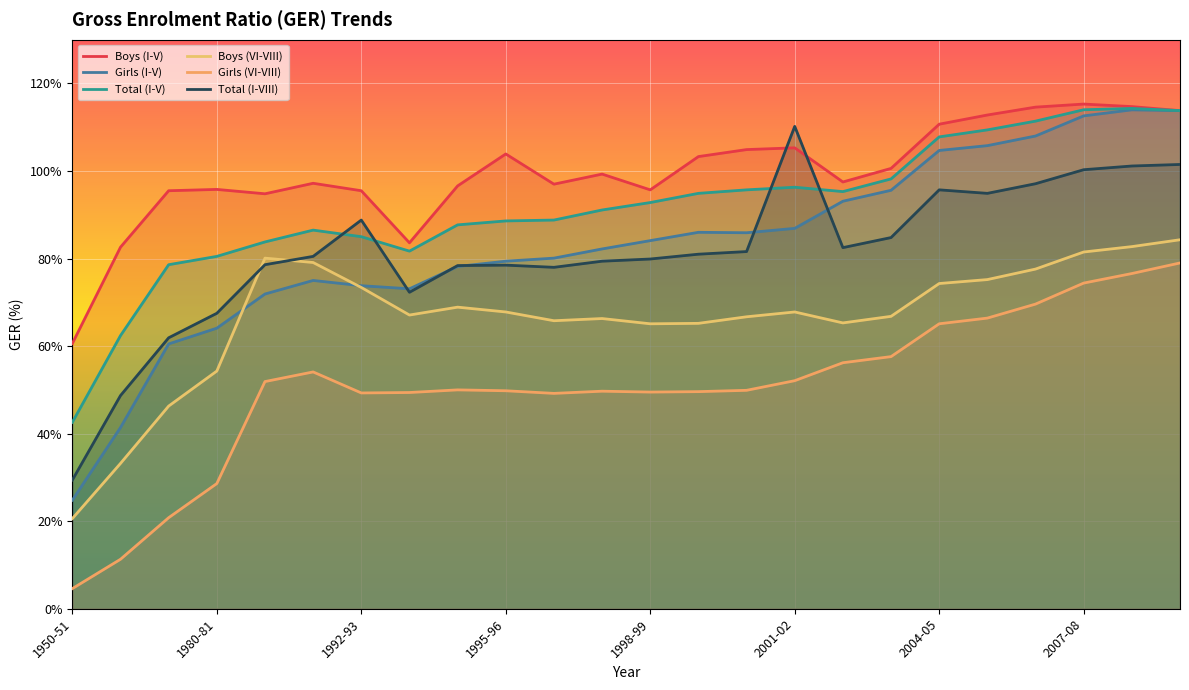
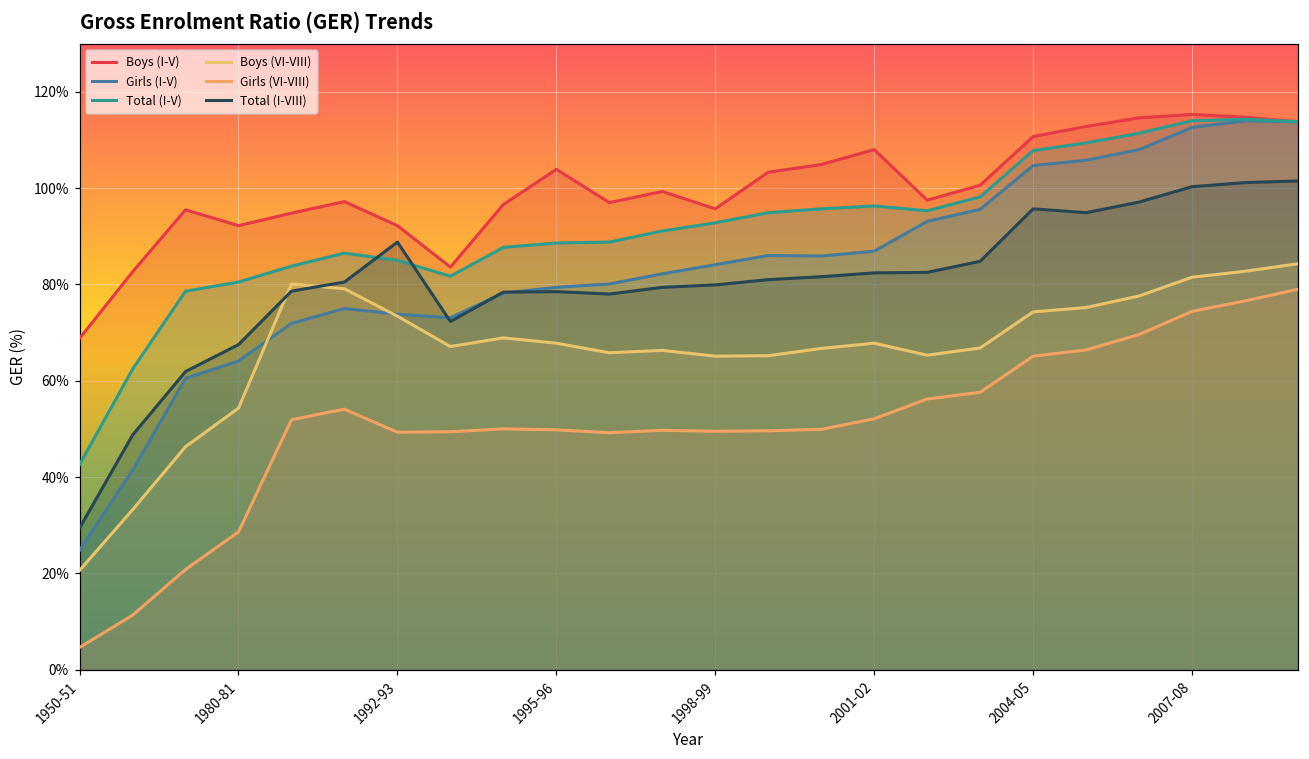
Boys (I-V), 1950-51: 61% -> 69%
Boys (I-V), 1980-81: 96% -> 92%
Boys (I-V), 1992-93: 96% -> 92%
Boys (I-V), 2001-02: 105% -> 108%
Total (I-VIII), 2001-02: 110% -> 82%
